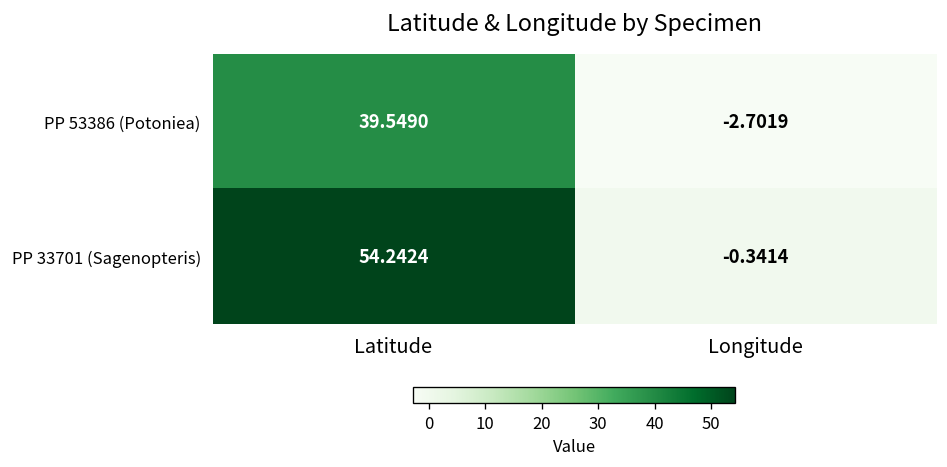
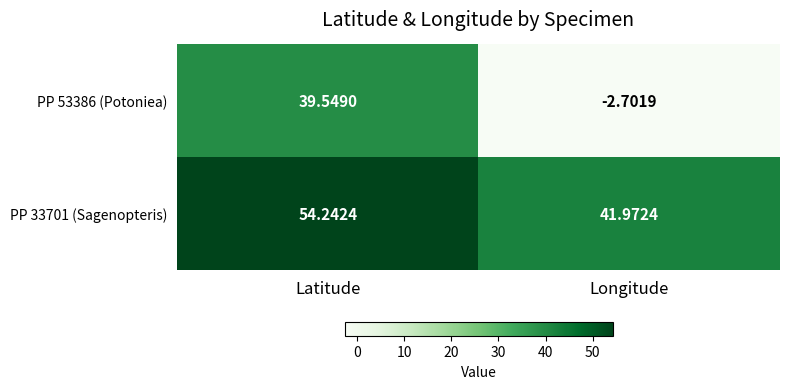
PP 33701 (Sagenopteris), Longitude: -0.3414 -> 41.9724
